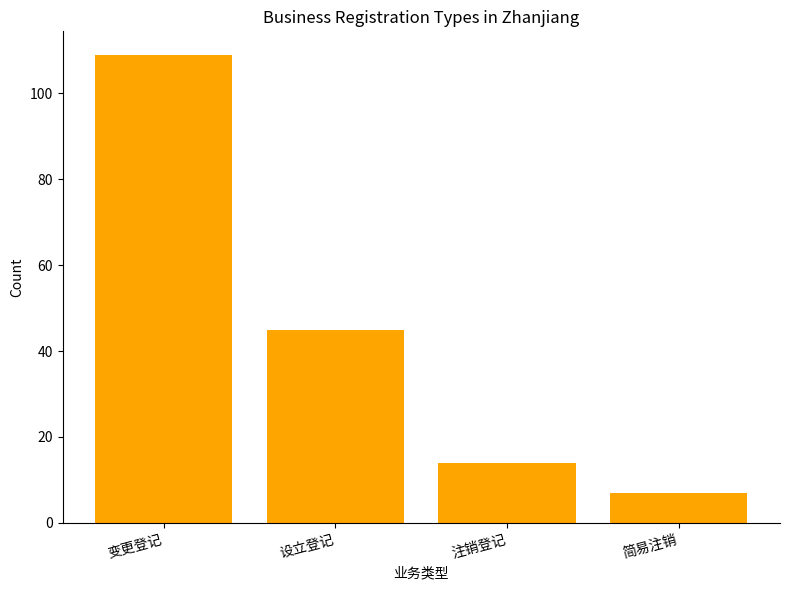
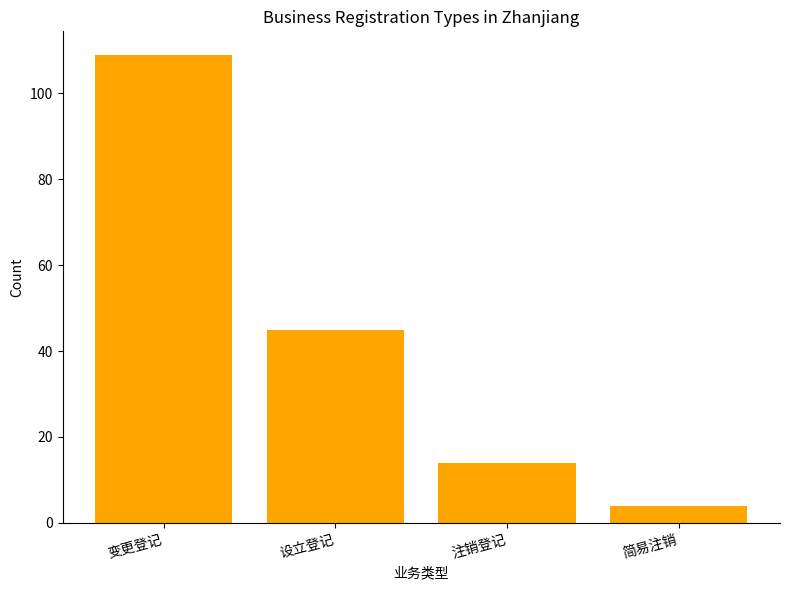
简易注销: 7 -> 4
